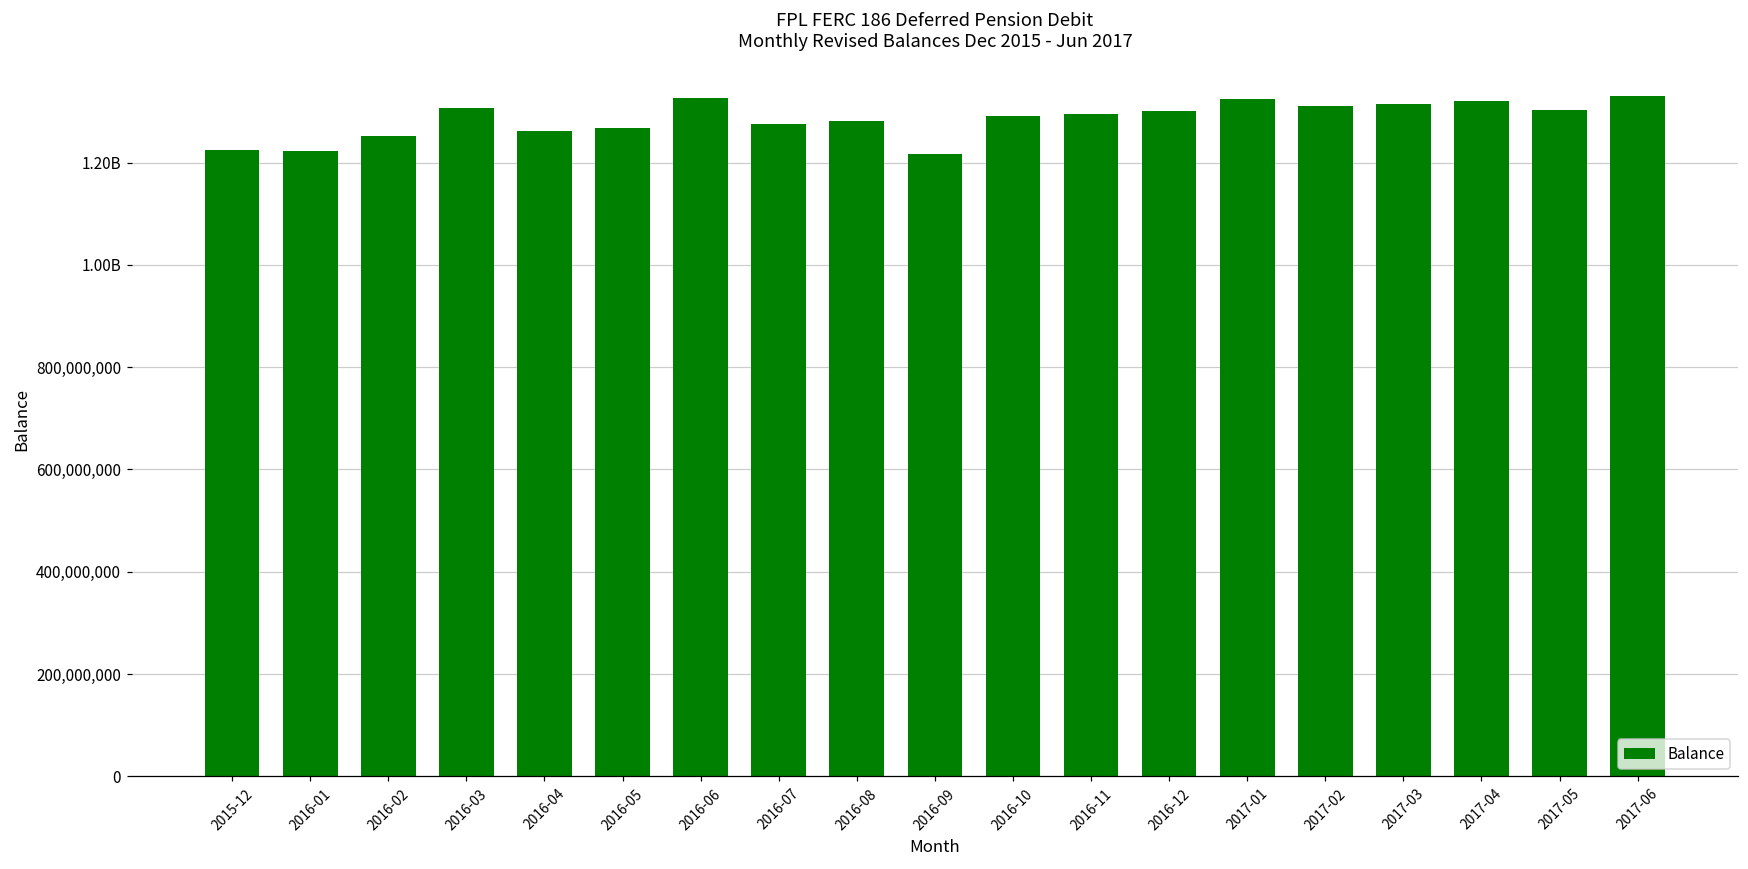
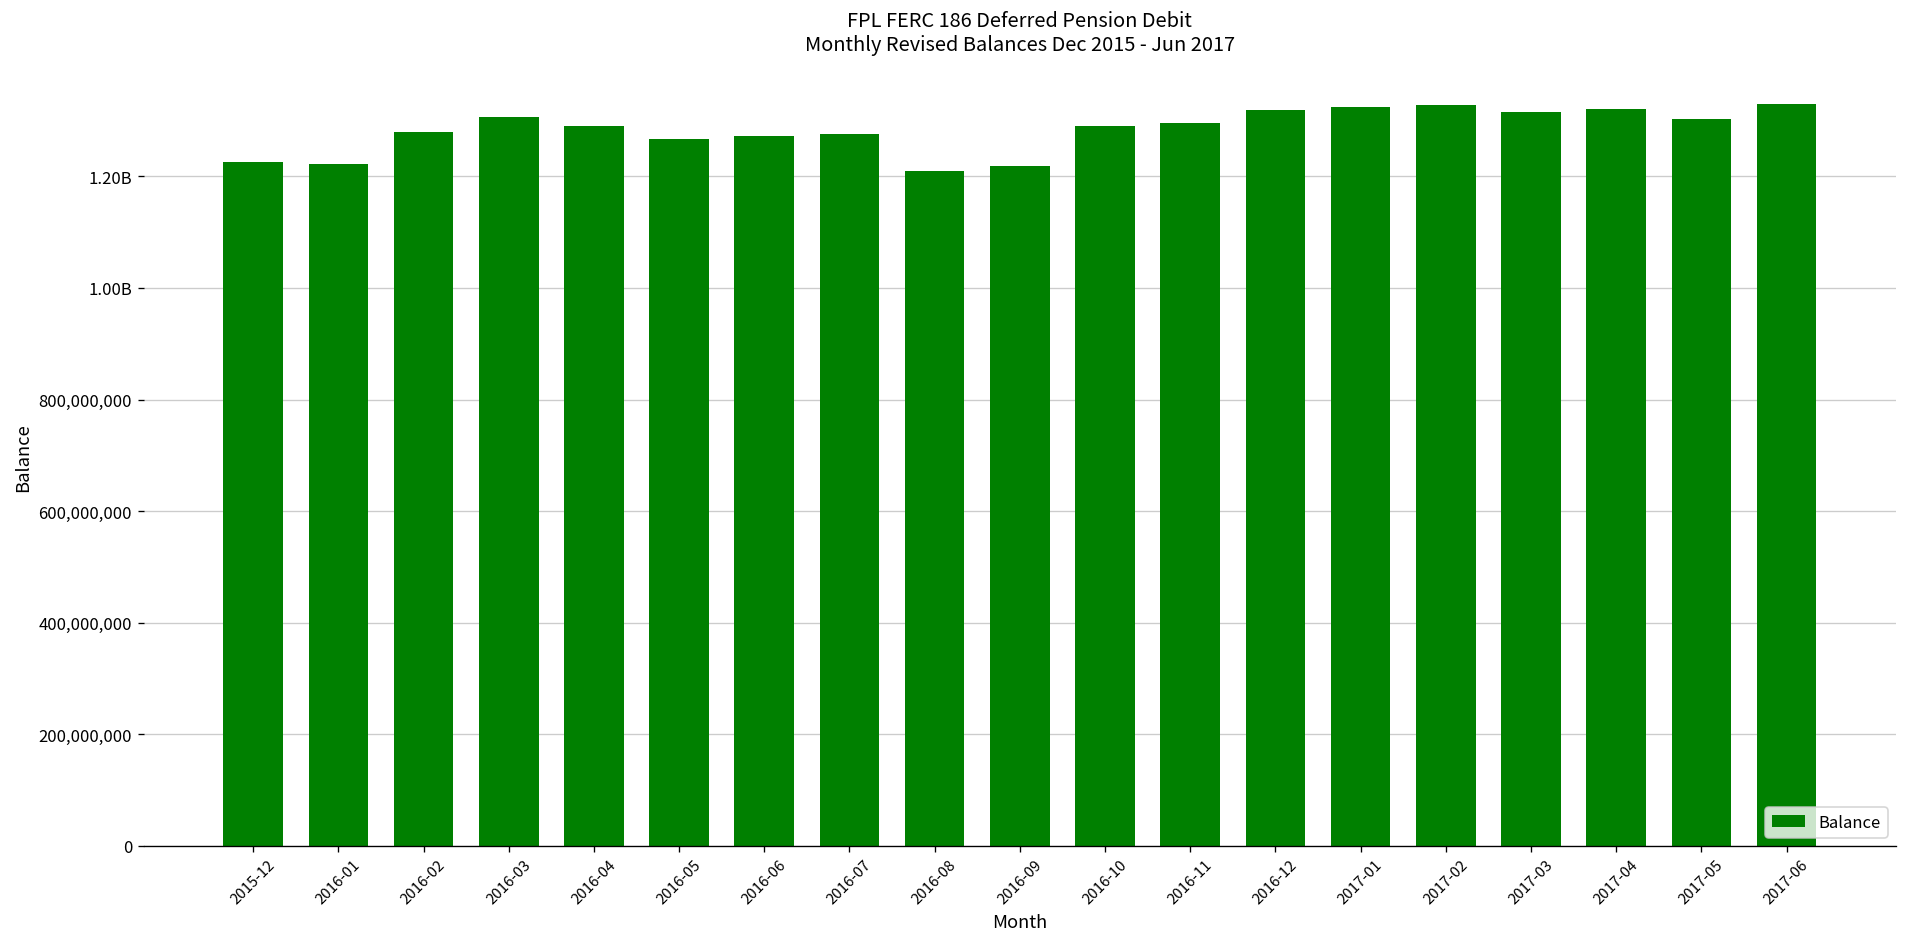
2016-02: 1,250,000,000 -> 1,280,000,000
2016-04: 1,260,000,000 -> 1,290,000,000
2016-06: 1,330,000,000 -> 1,270,000,000
2016-08: 1,280,000,000 -> 1,210,000,000
2016-12: 1,300,000,000 -> 1,320,000,000
2017-02: 1,310,000,000 -> 1,330,000,000
